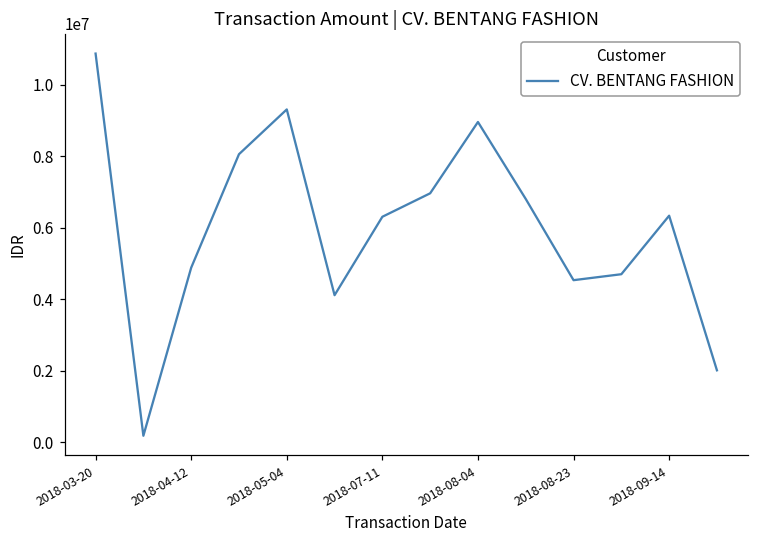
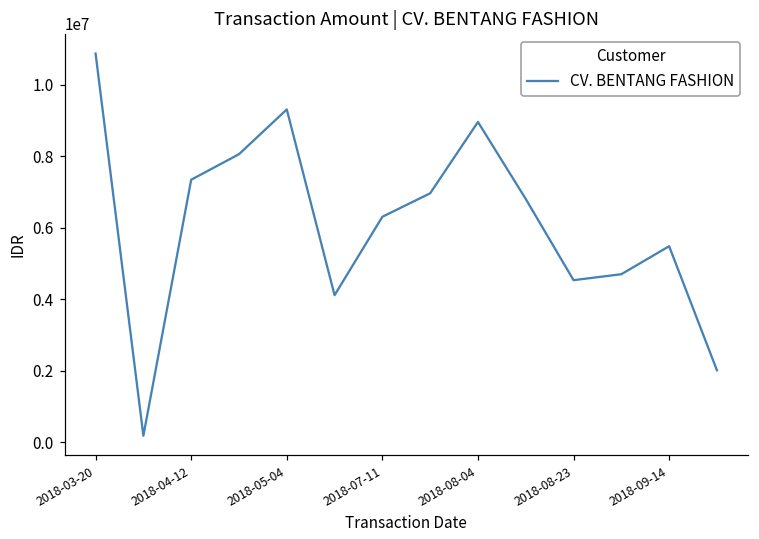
2018-04-12: 4900000 -> 7300000
2018-09-14: 6300000 -> 5500000
